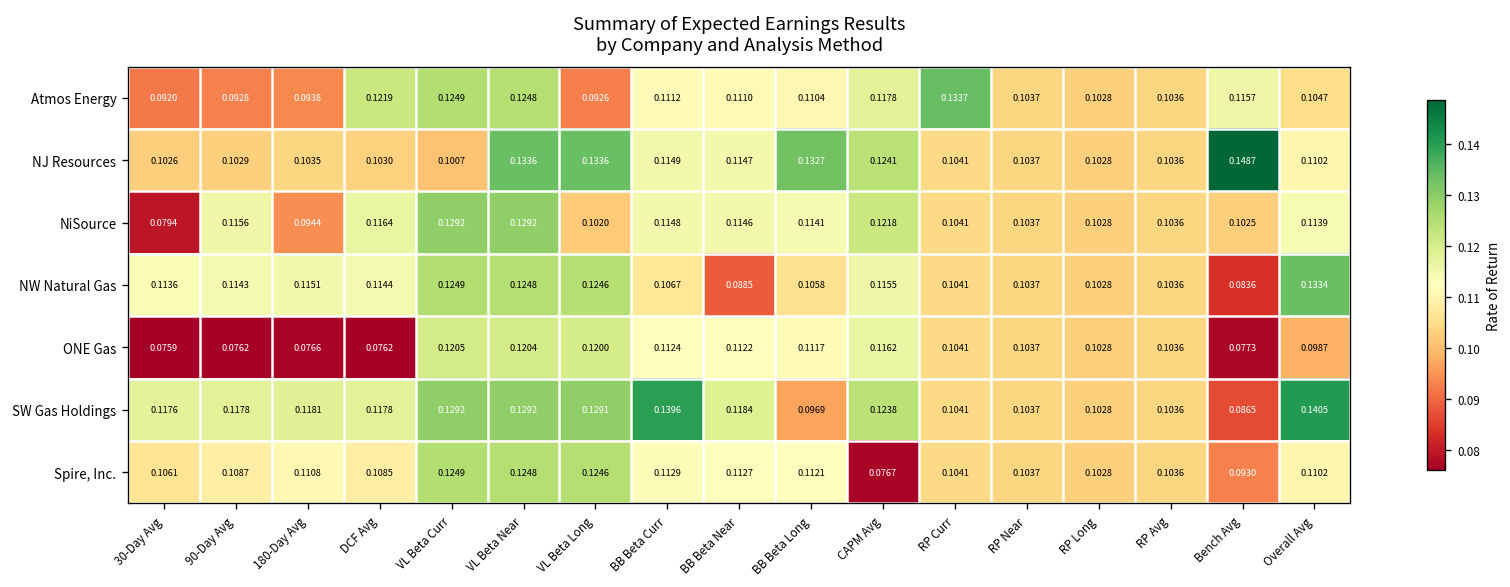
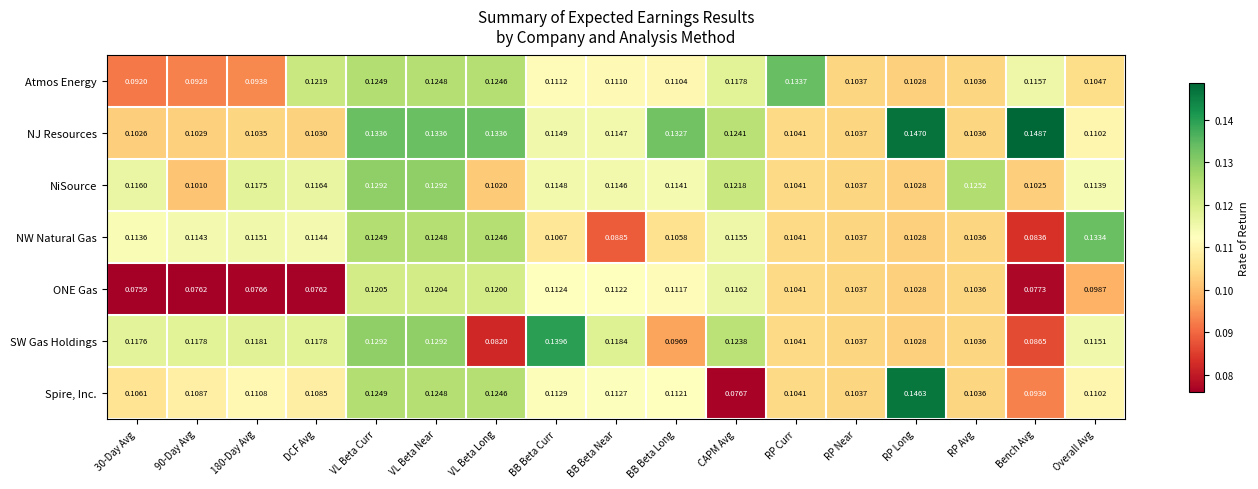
Atmos Energy, VL Beta Long: 0.0926 -> 0.1246
NJ Resources, VL Beta Curr: 0.1007 -> 0.1336
NJ Resources, RP Long: 0.1028 -> 0.1470
NiSource, 30-Day Avg: 0.0794 -> 0.1160
NiSource, 90-Day Avg: 0.1156 -> 0.1010
NiSource, 180-Day Avg: 0.0944 -> 0.1175
NiSource, RP Avg: 0.1036 -> 0.1252
SW Gas Holdings, VL Beta Long: 0.1291 -> 0.0820
SW Gas Holdings, Overall Avg: 0.1405 -> 0.1151
Spire, Inc., RP Long: 0.1028 -> 0.1463
